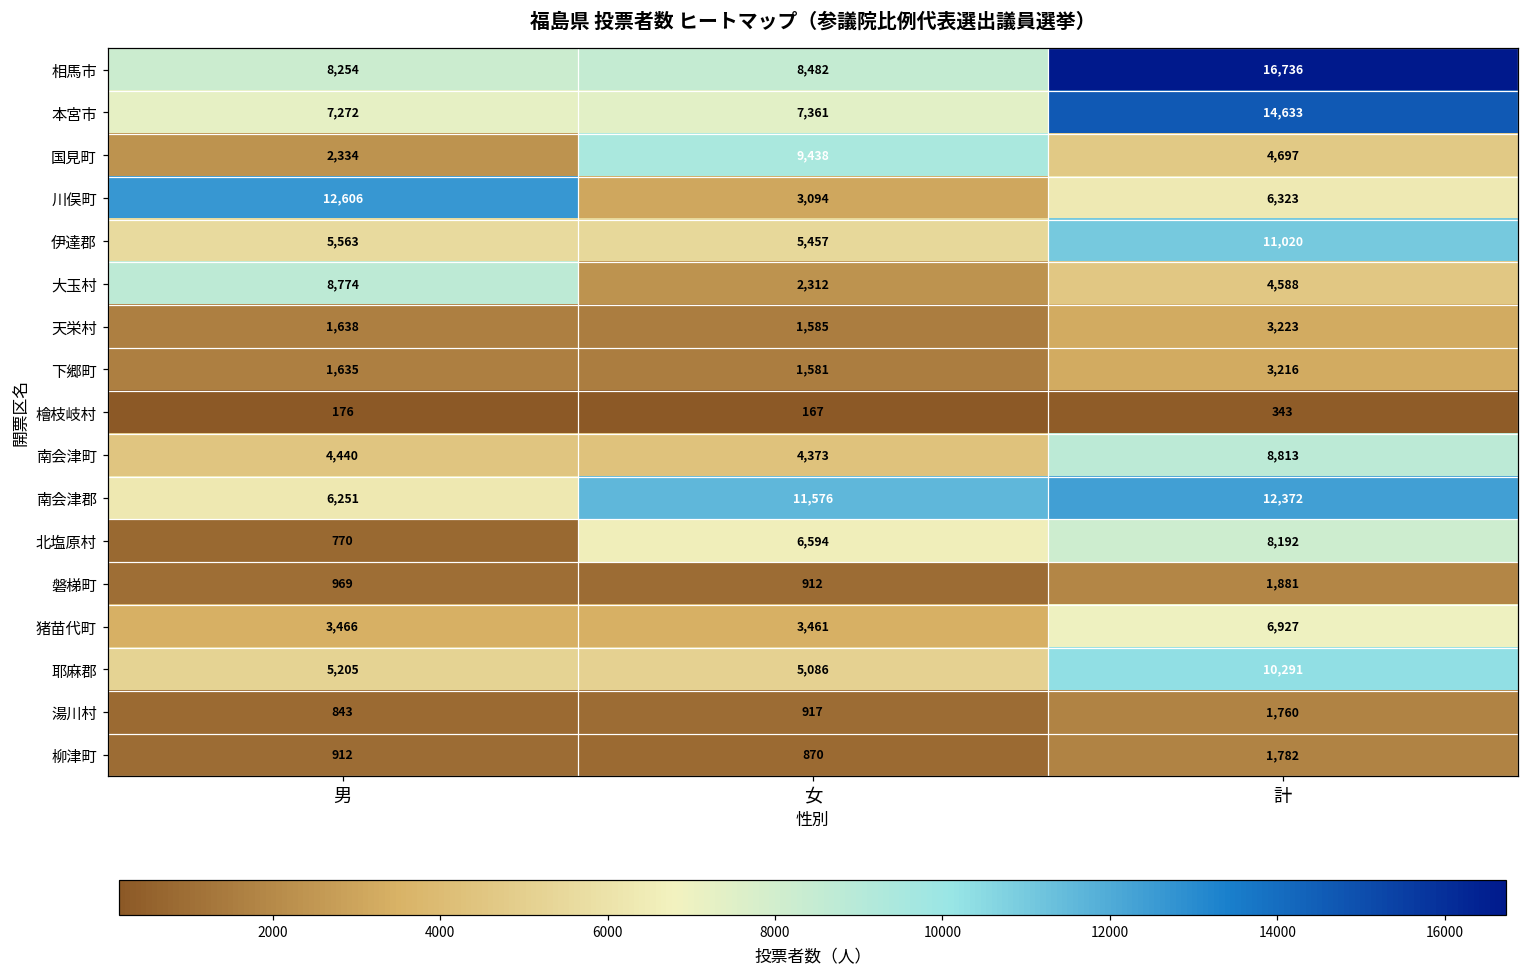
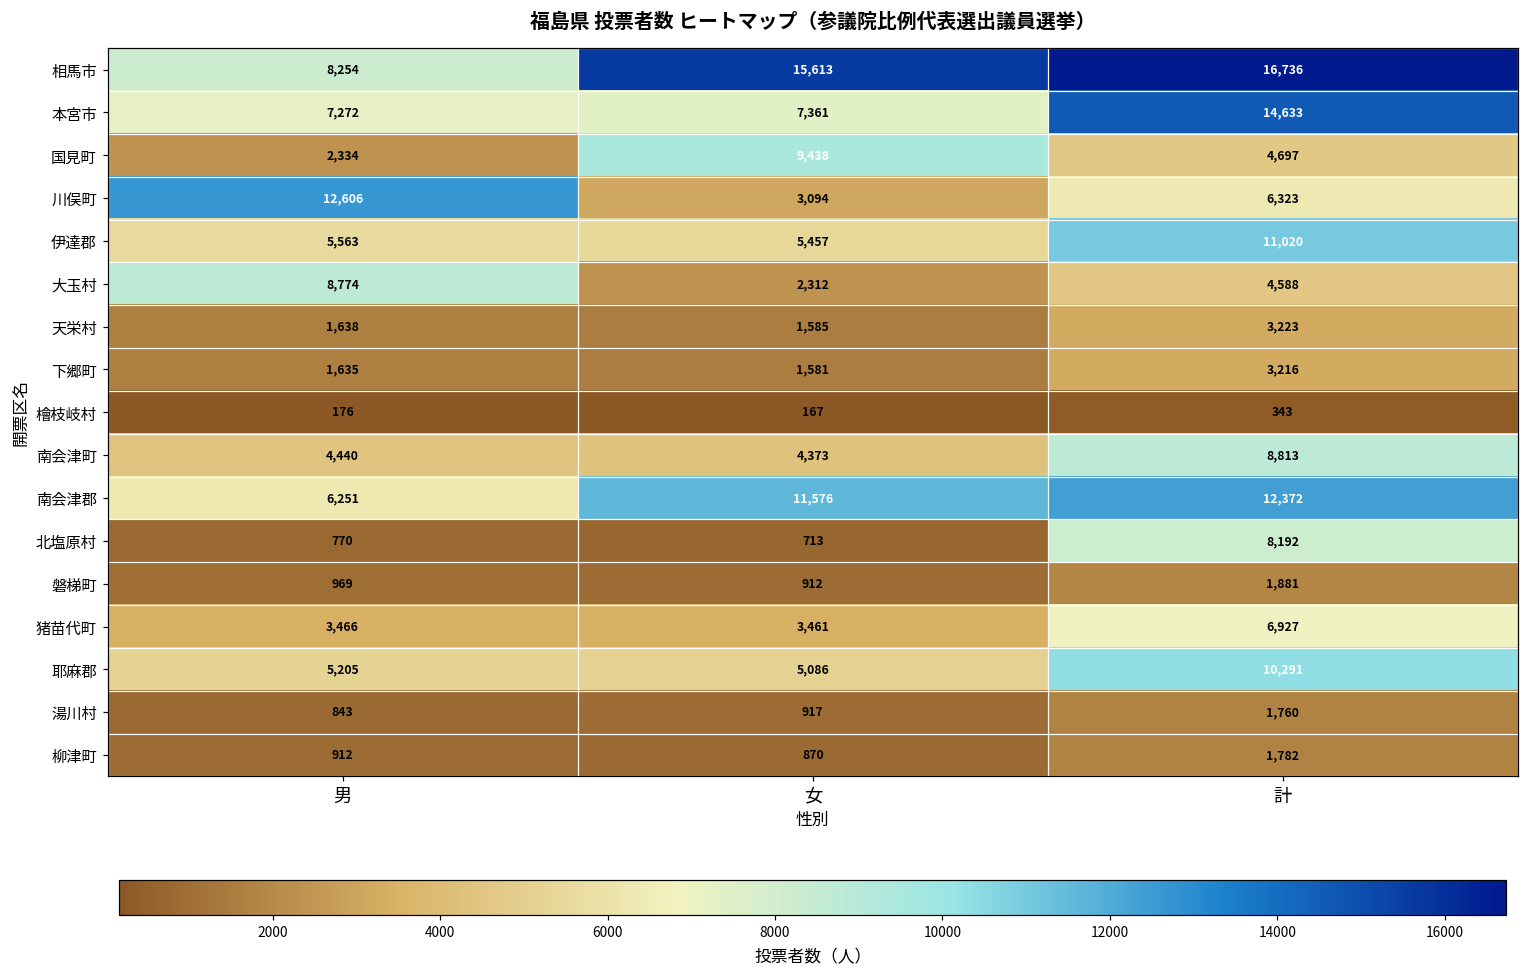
相馬市, 女: 8,482 -> 15,613
北塩原村, 女: 6,594 -> 713
